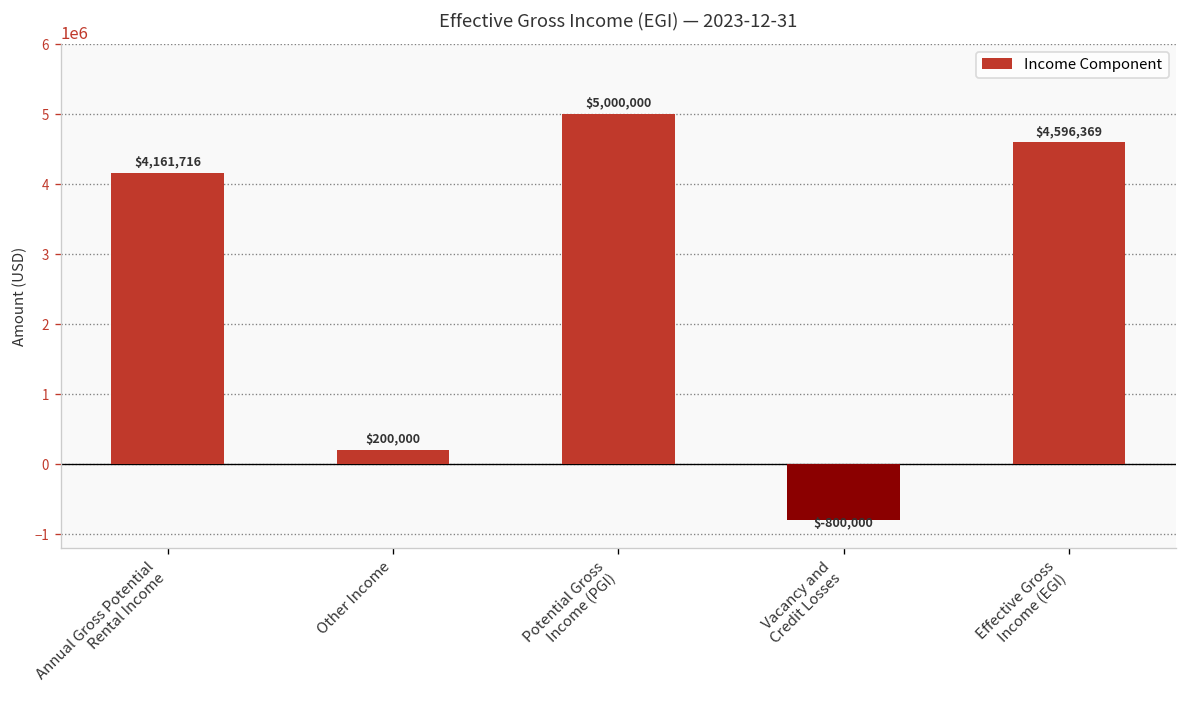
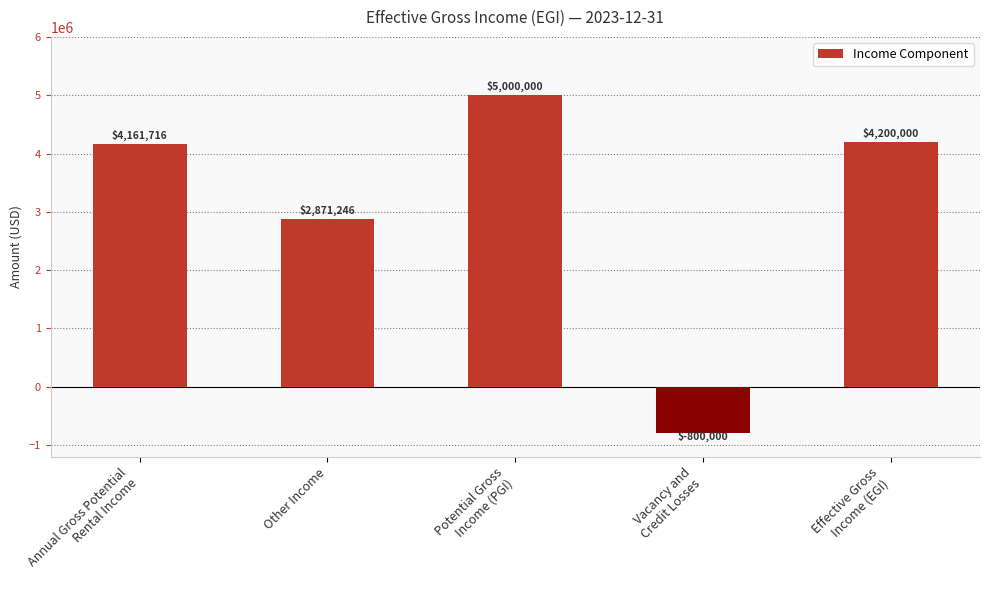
Other Income: $200,000 -> $2,871,246
Effective Gross Income (EGI): $4,596,369 -> $4,200,000
